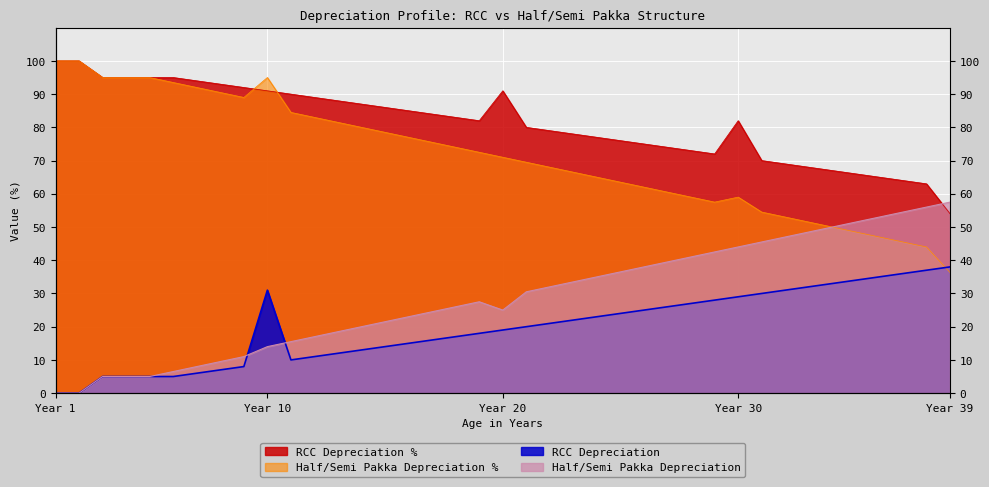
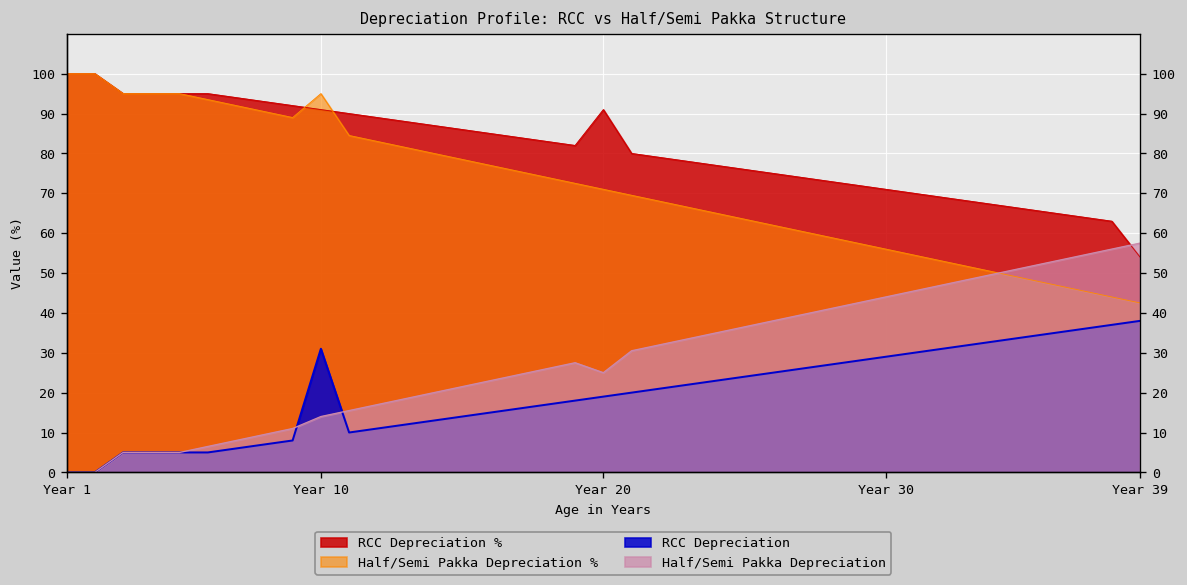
RCC Depreciation %, Year 30: 82 -> 71
Half/Semi Pakka Depreciation %, Year 30: 59 -> 56
Half/Semi Pakka Depreciation %, Year 39: 36 -> 43
